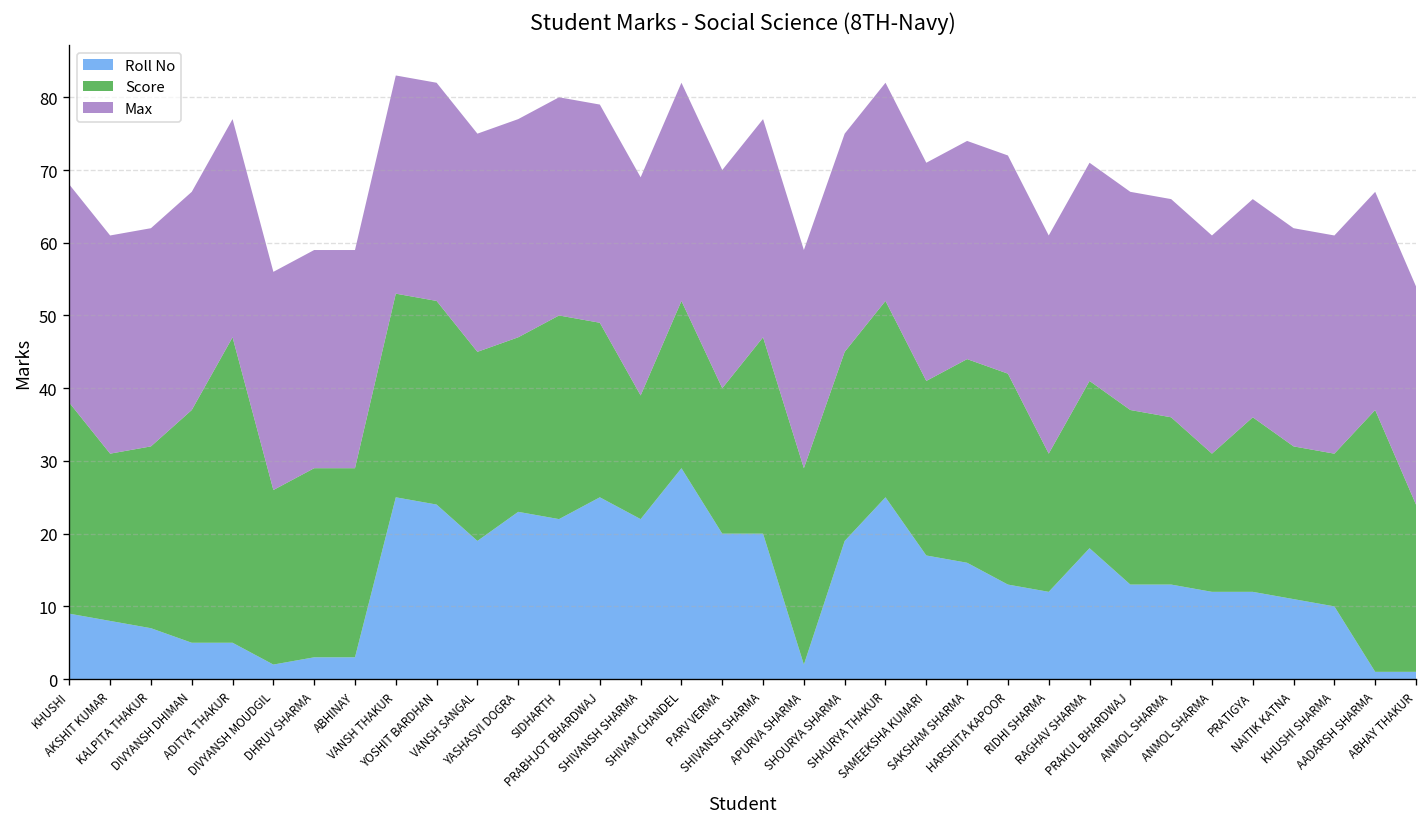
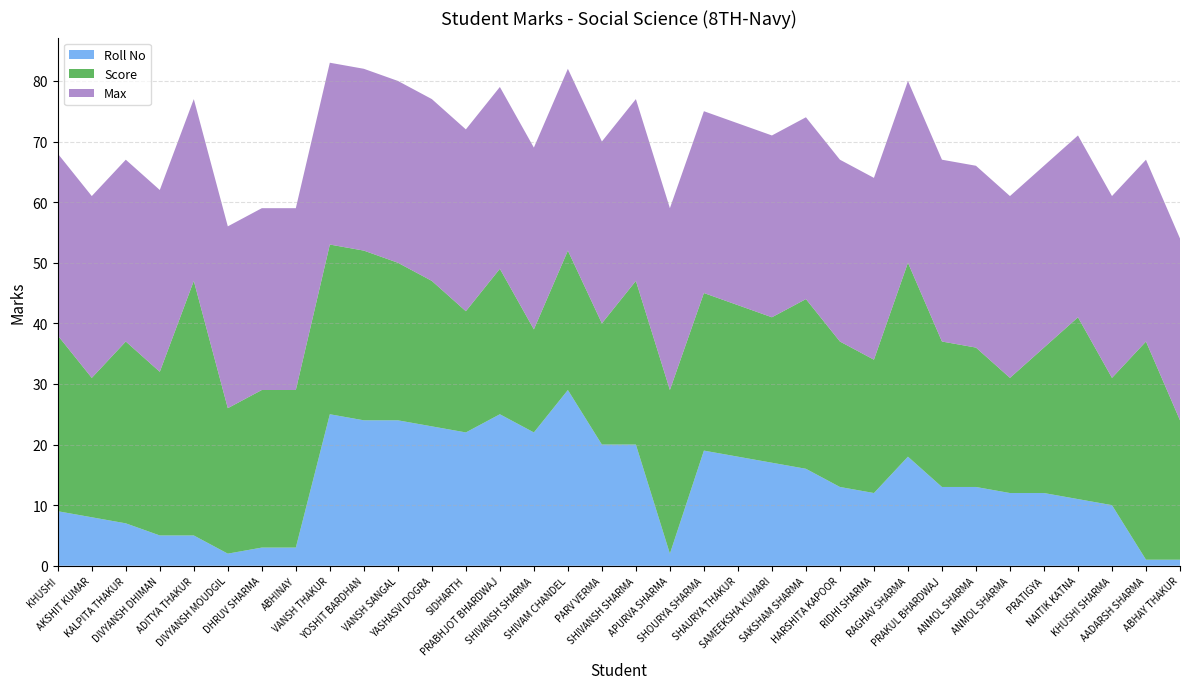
Score, KALPITA THAKUR: 25 -> 30
Score, DIVYANSH DHIMAN: 32 -> 27
Roll No, VANSH SANGAL: 19 -> 24
Score, SIDHARTH: 28 -> 20
Roll No, SHAURYA THAKUR: 25 -> 18
Score, SHAURYA THAKUR: 27 -> 25
Score, HARSHITA KAPOOR: 29 -> 24
Score, RIDHI SHARMA: 19 -> 22
Score, RAGHAV SHARMA: 23 -> 32
Score, NAITIK KATNA: 21 -> 30
